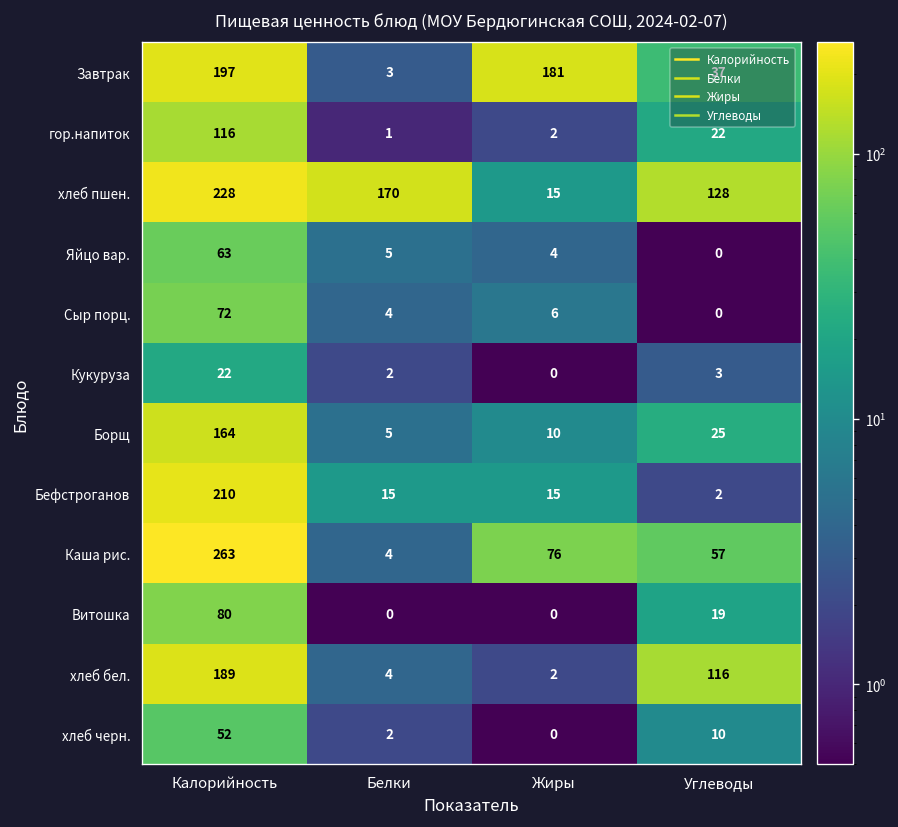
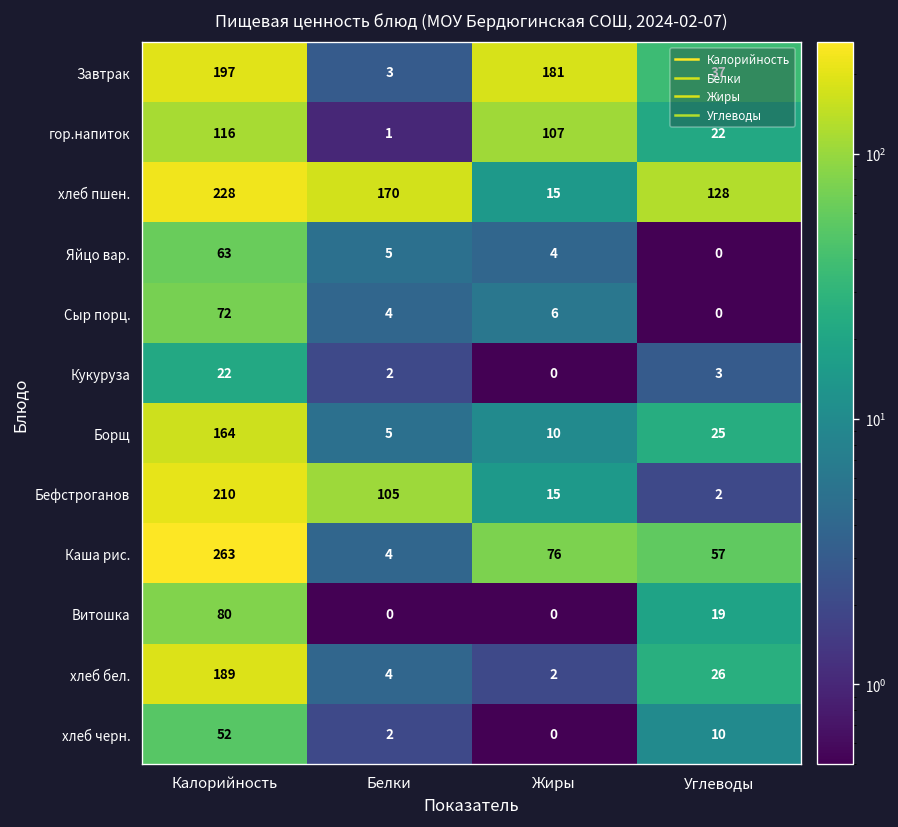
гор.напиток, Жиры: 2 -> 107
Бефстроганов, Белки: 15 -> 105
хлеб бел., Углеводы: 116 -> 26
